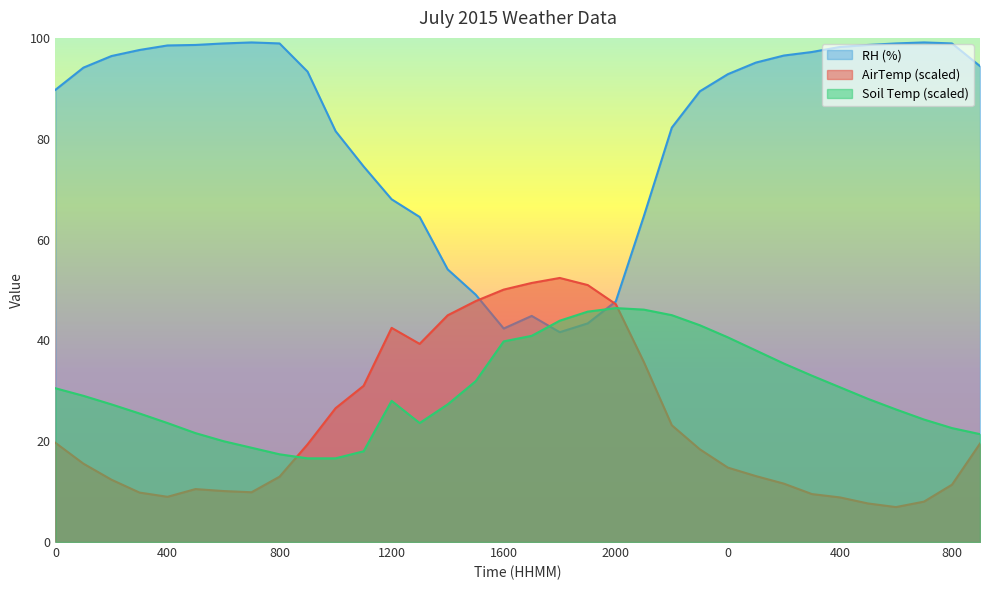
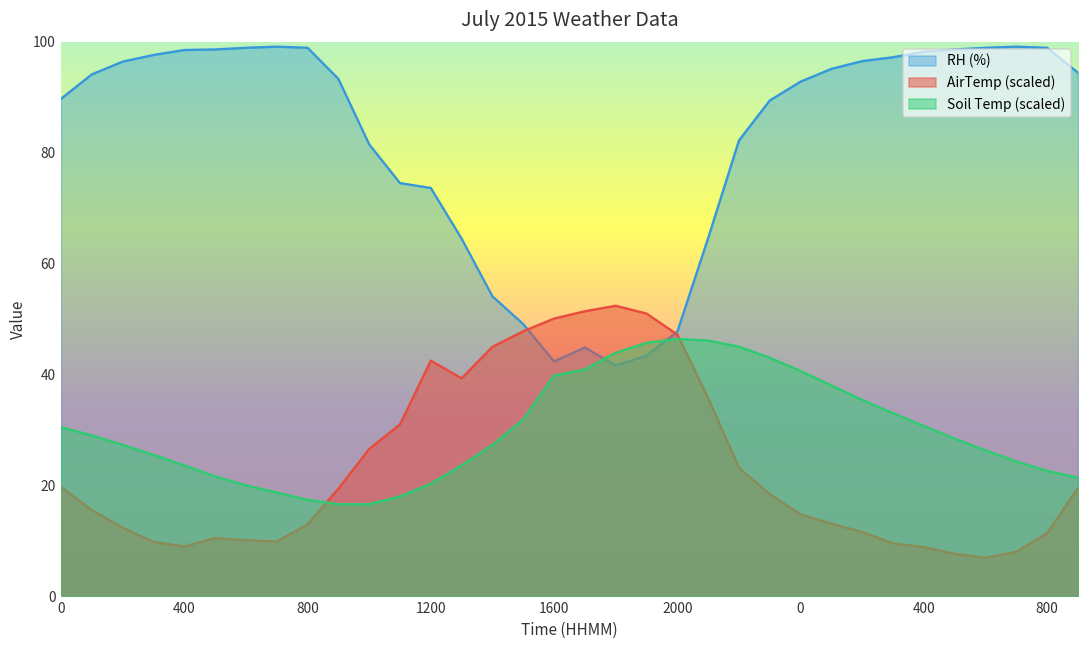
RH (%), 1200: 68 -> 74
Soil Temp (scaled), 1200: 28 -> 20
